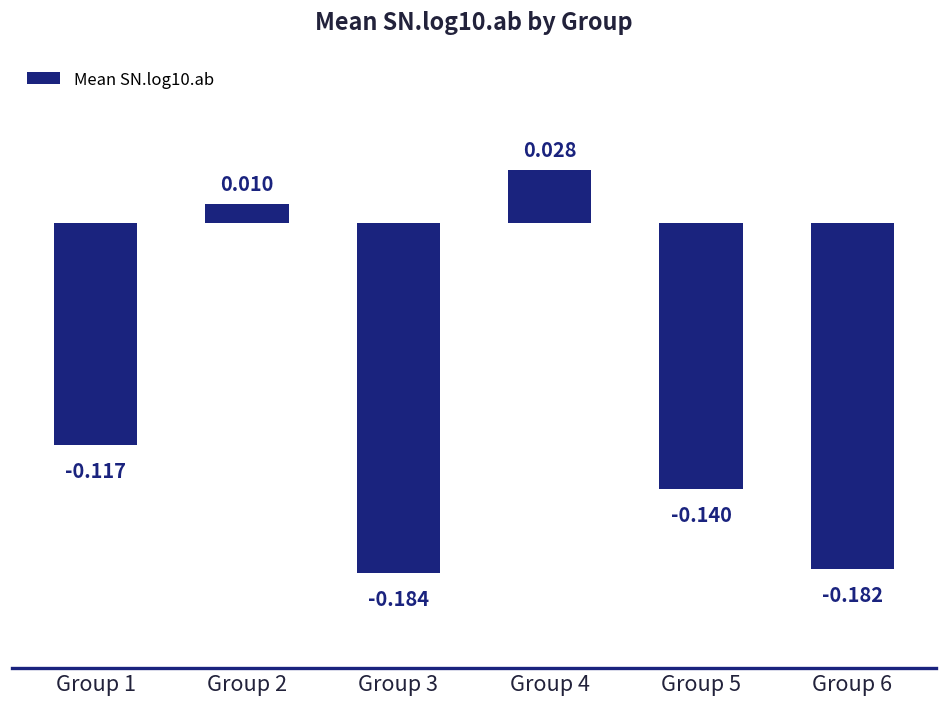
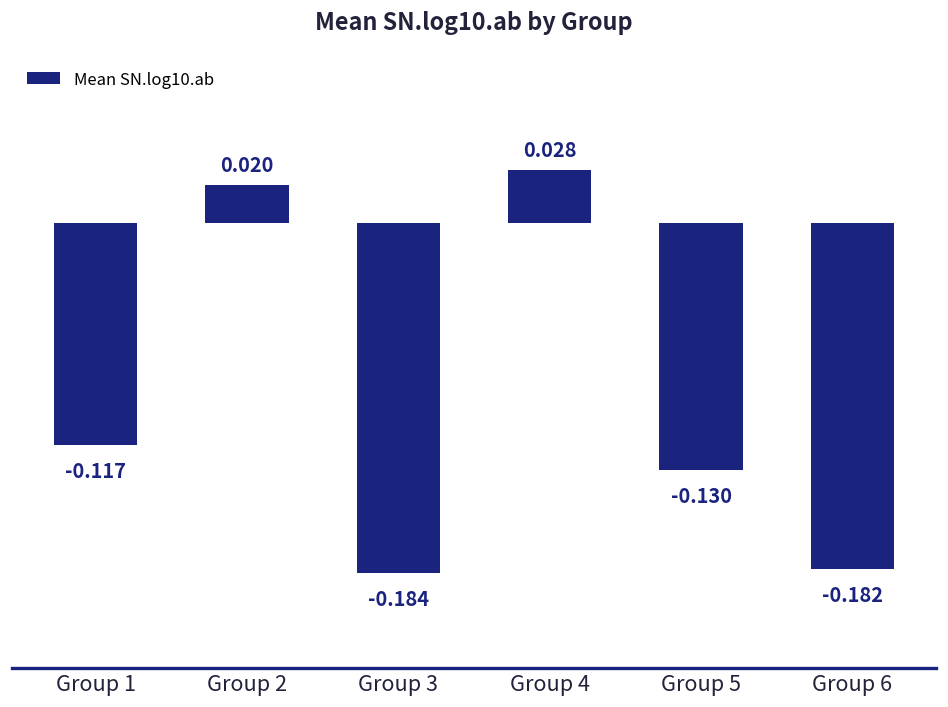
Group 2: 0.010 -> 0.020
Group 5: -0.140 -> -0.130
